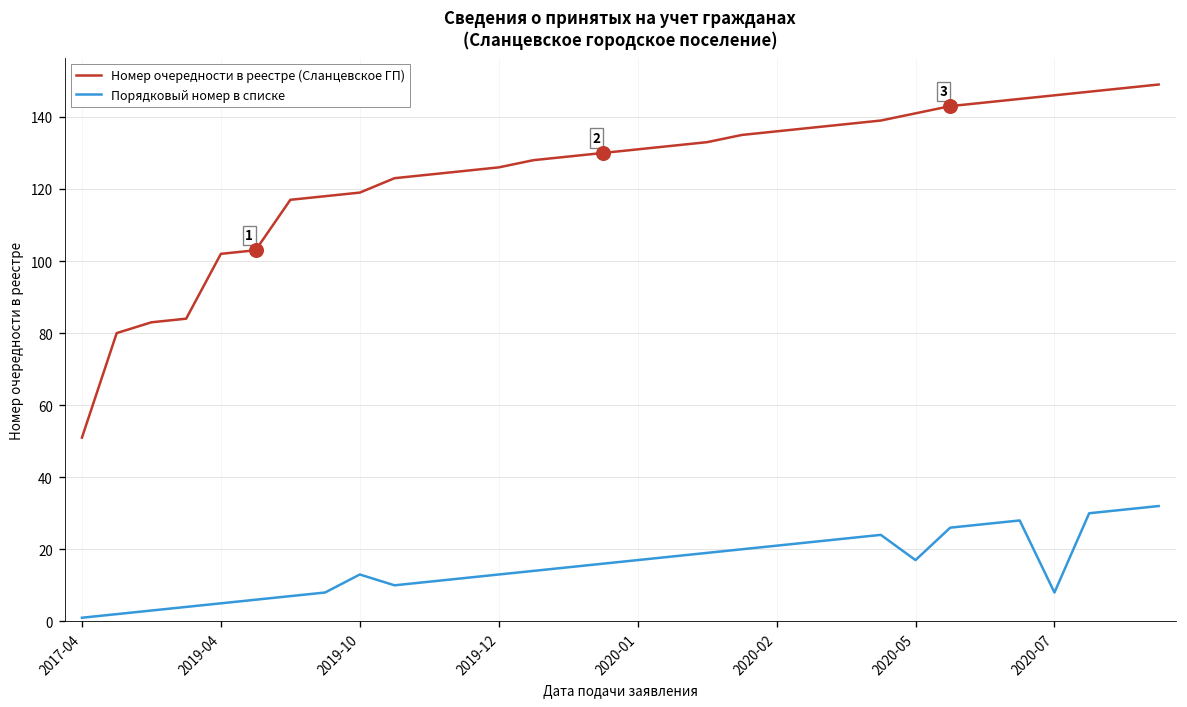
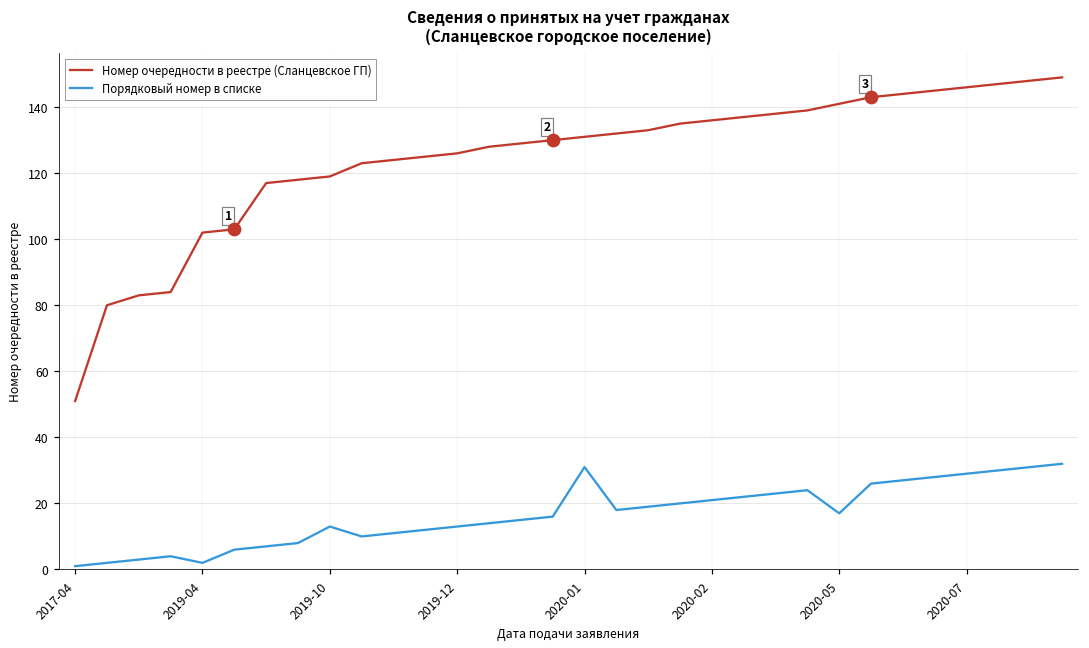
Порядковый номер в списке, 2019-04: 5 -> 2
Порядковый номер в списке, 2020-01: 17 -> 31
Порядковый номер в списке, 2020-07: 8 -> 29
